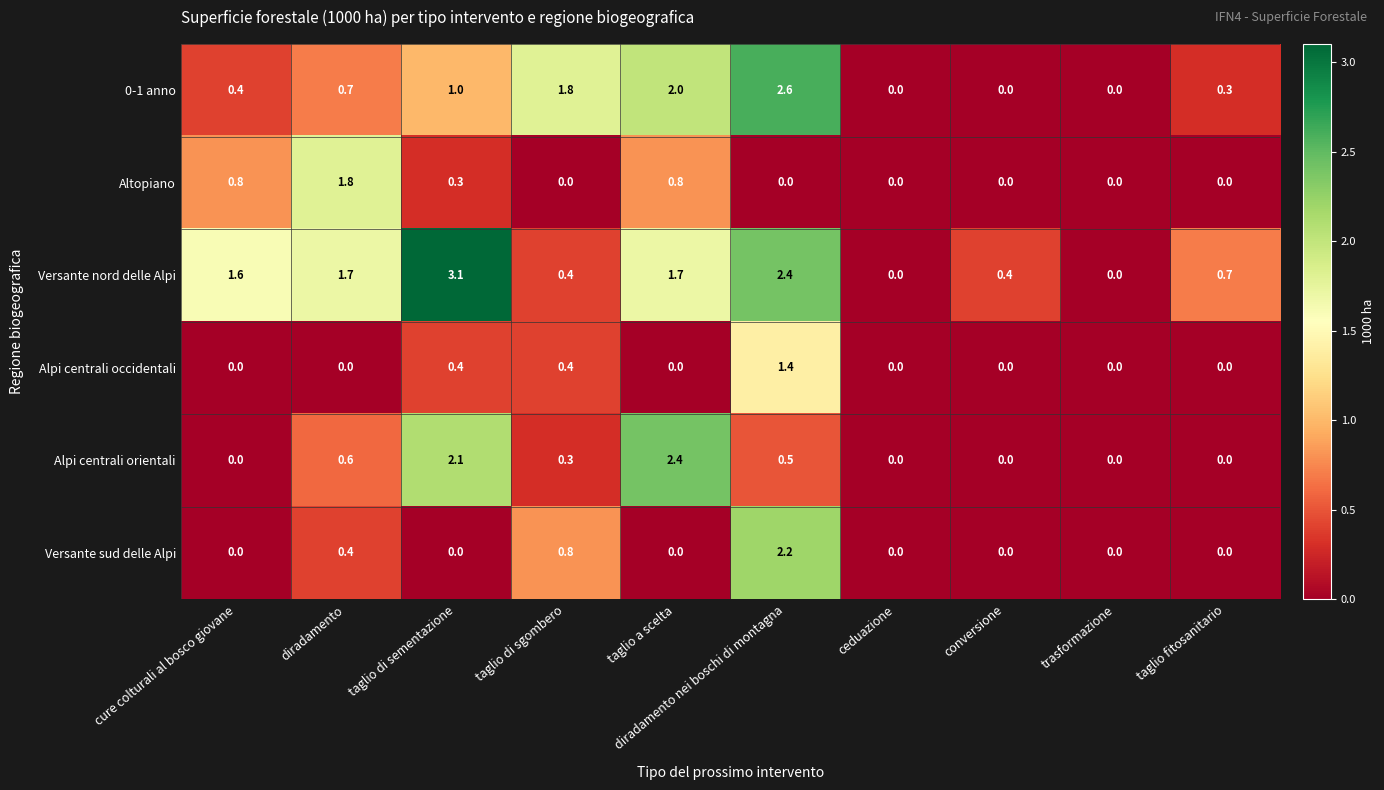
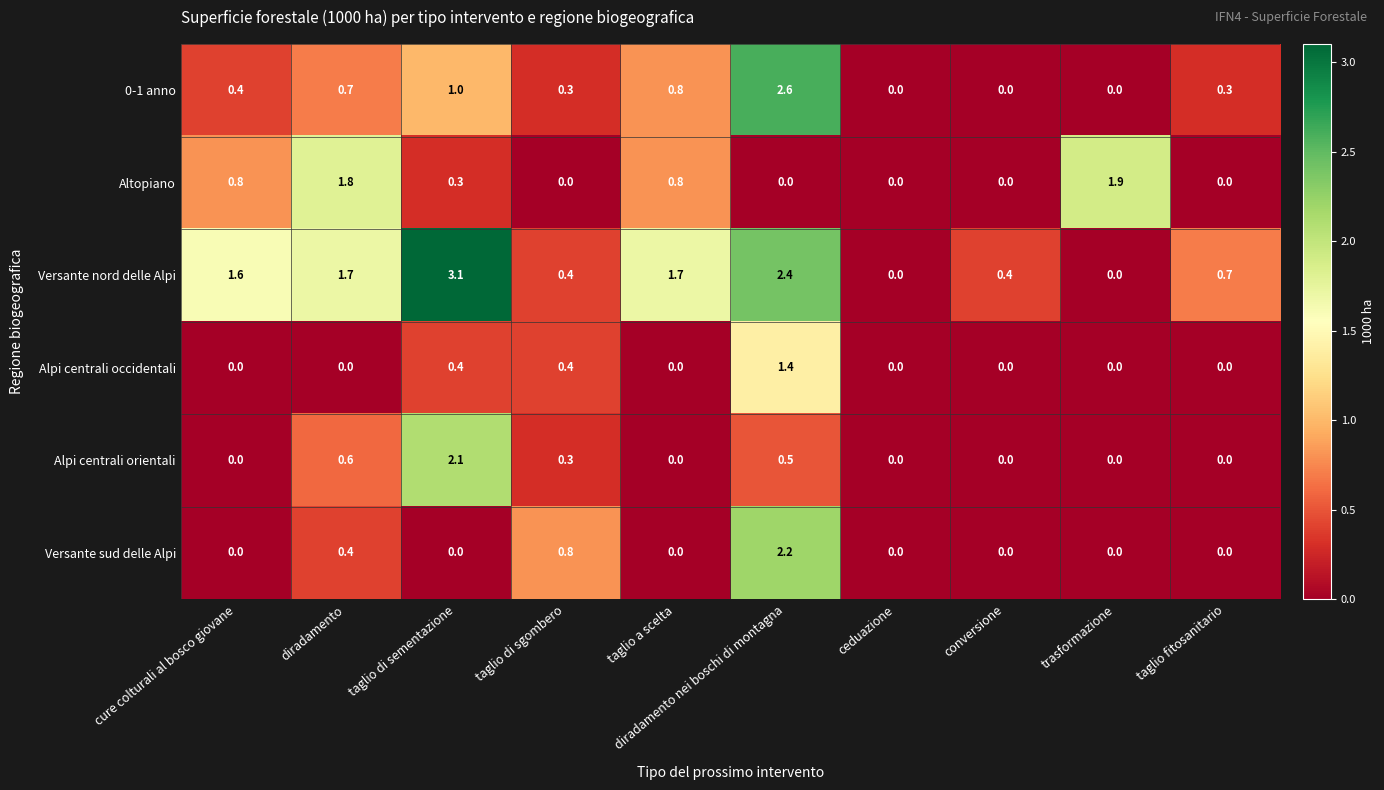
0-1 anno, taglio di sgombero: 1.8 -> 0.3
0-1 anno, taglio a scelta: 2.0 -> 0.8
Altopiano, trasformazione: 0.0 -> 1.9
Alpi centrali orientali, taglio a scelta: 2.4 -> 0.0
